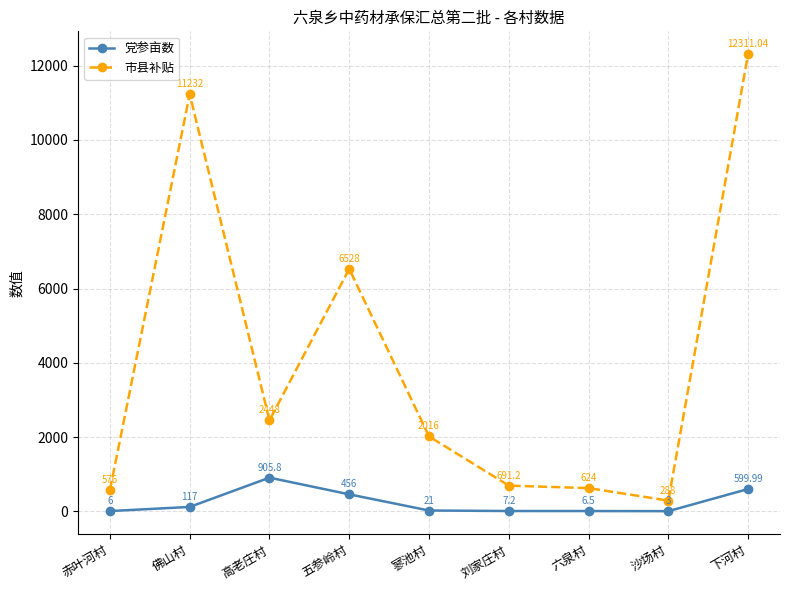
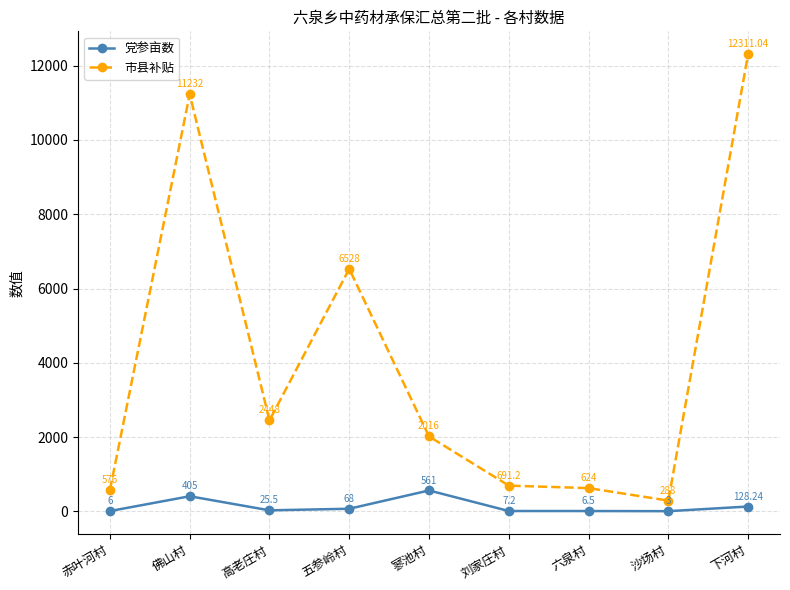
党参亩数, 佛山村: 117 -> 405
党参亩数, 高老庄村: 905.8 -> 25.5
党参亩数, 五参岭村: 456 -> 68
党参亩数, 寥池村: 21 -> 561
党参亩数, 下河村: 599.99 -> 128.24
